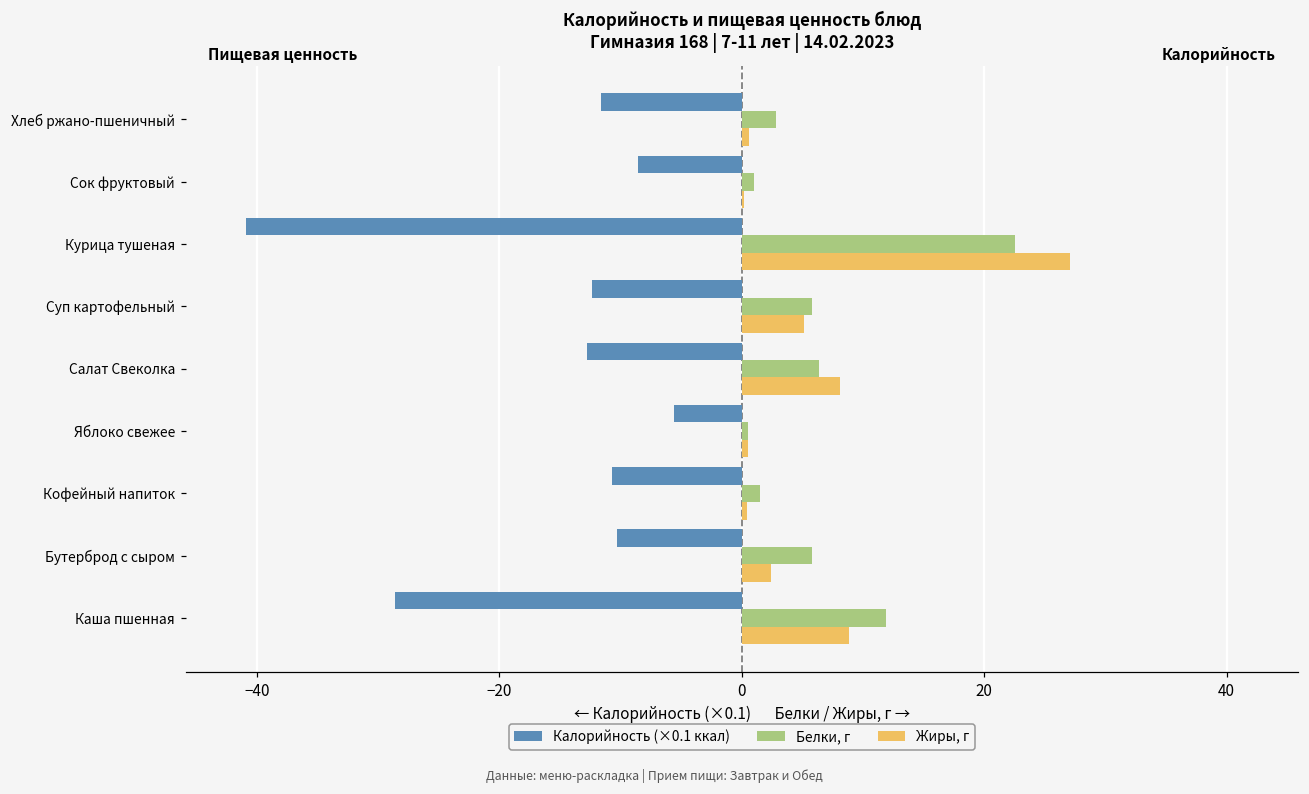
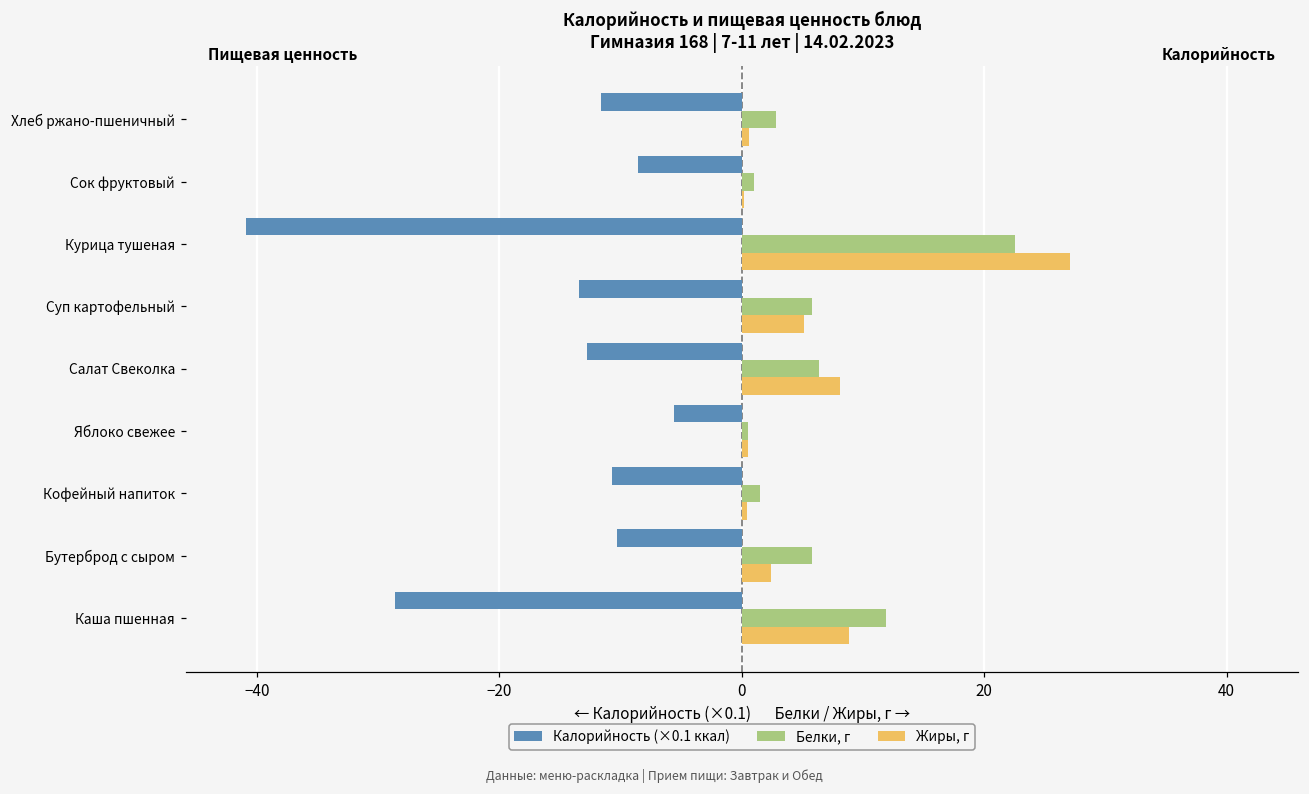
Калорийность (×0.1 ккал), Суп картофельный: -12.4 -> -13.4
